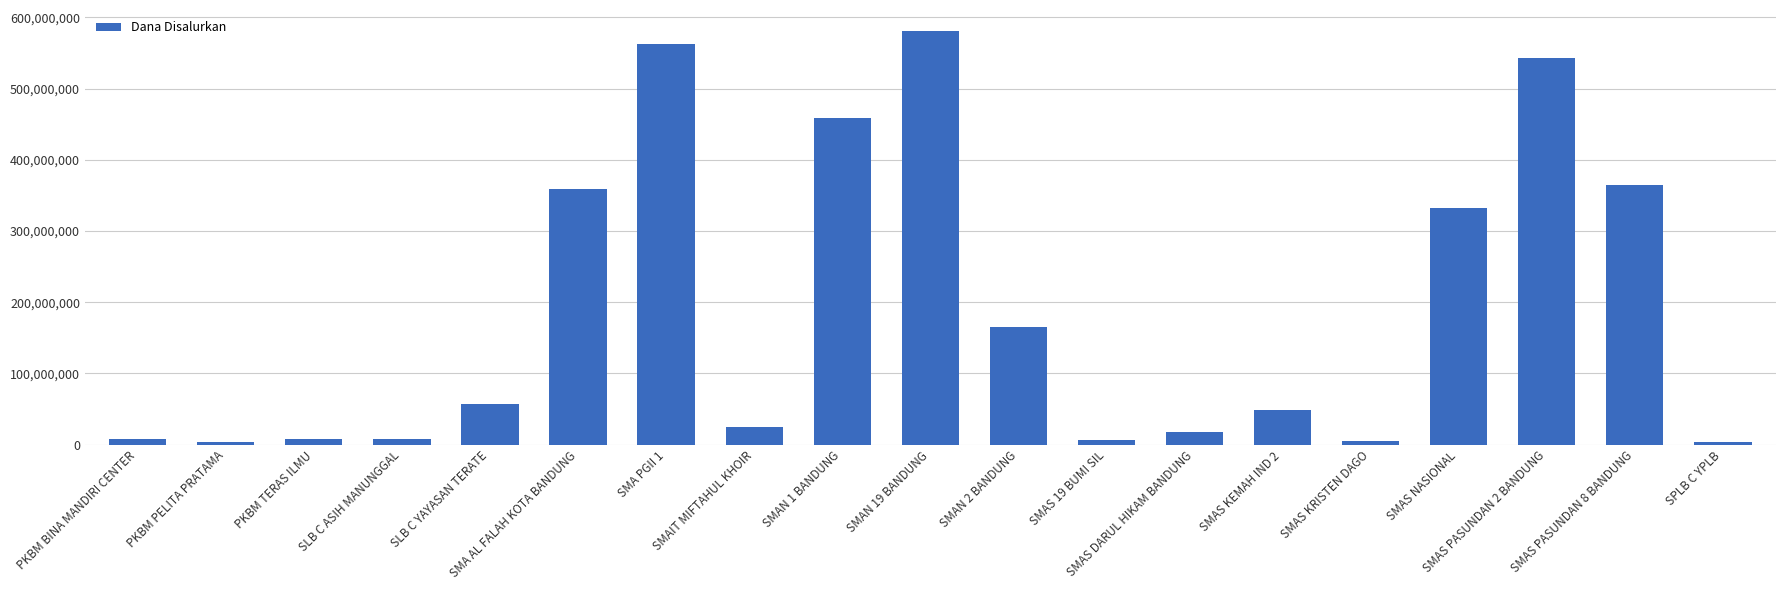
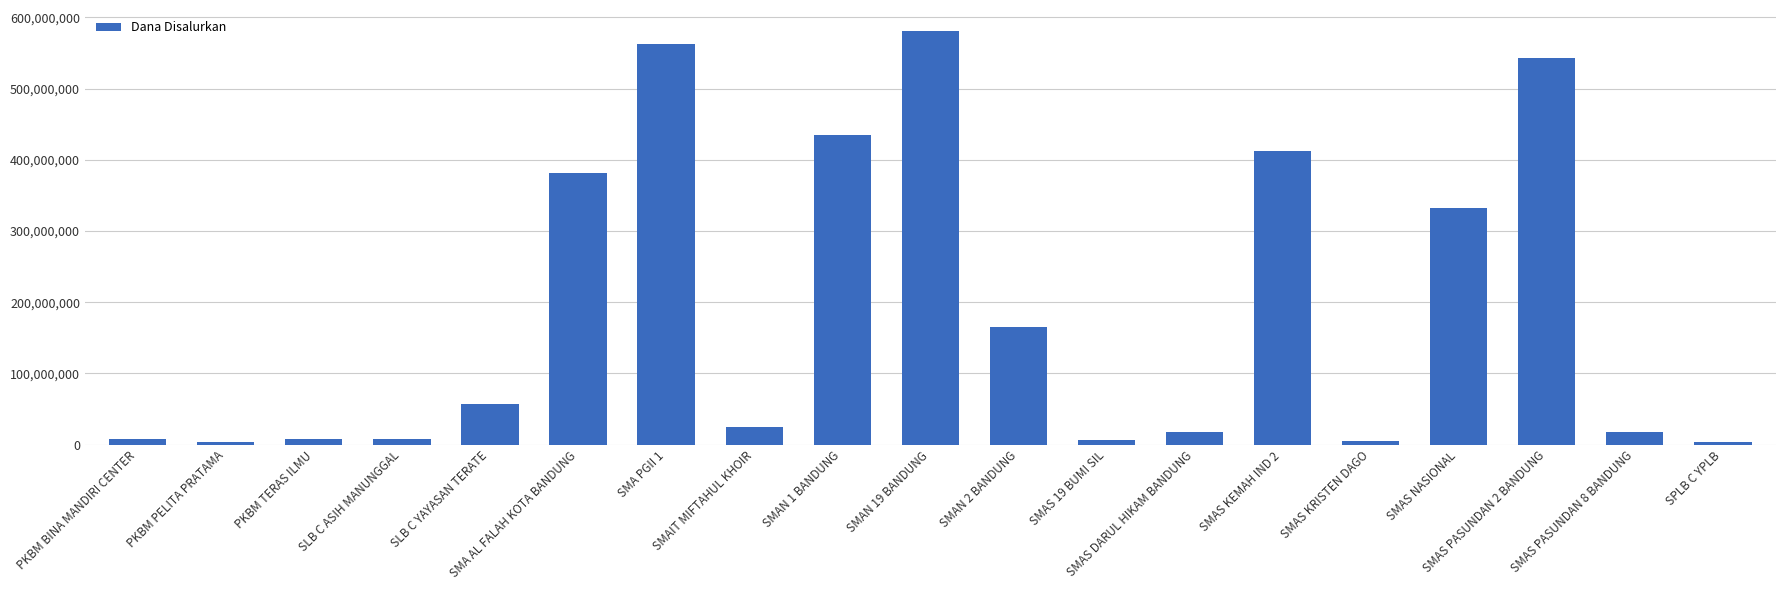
SMA AL FALAH KOTA BANDUNG: 360,000,000 -> 380,000,000
SMAN 1 BANDUNG: 460,000,000 -> 430,000,000
SMAS KEMAH IND 2: 50,000,000 -> 410,000,000
SMAS PASUNDAN 8 BANDUNG: 360,000,000 -> 20,000,000
